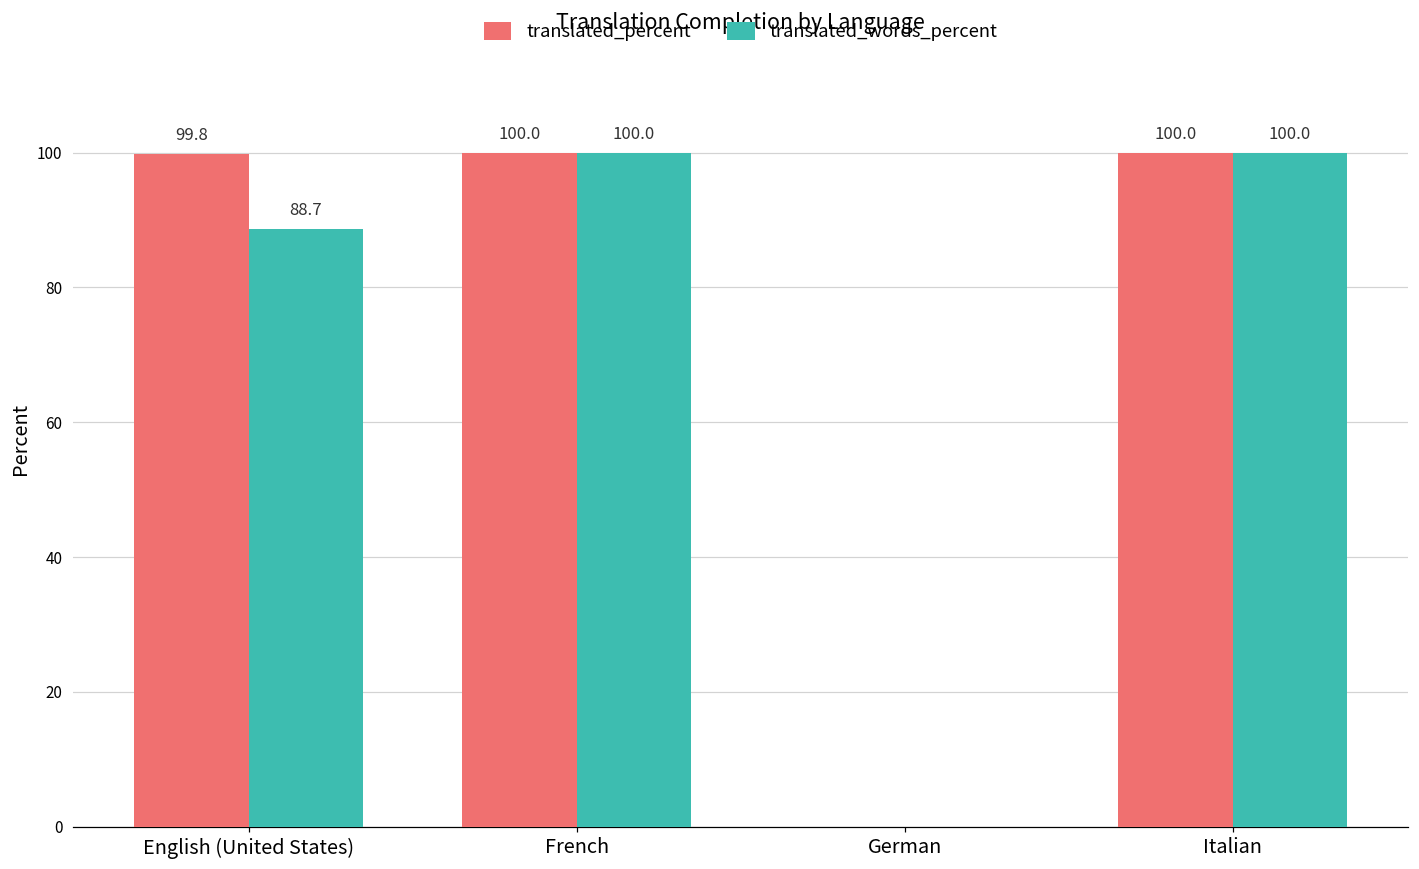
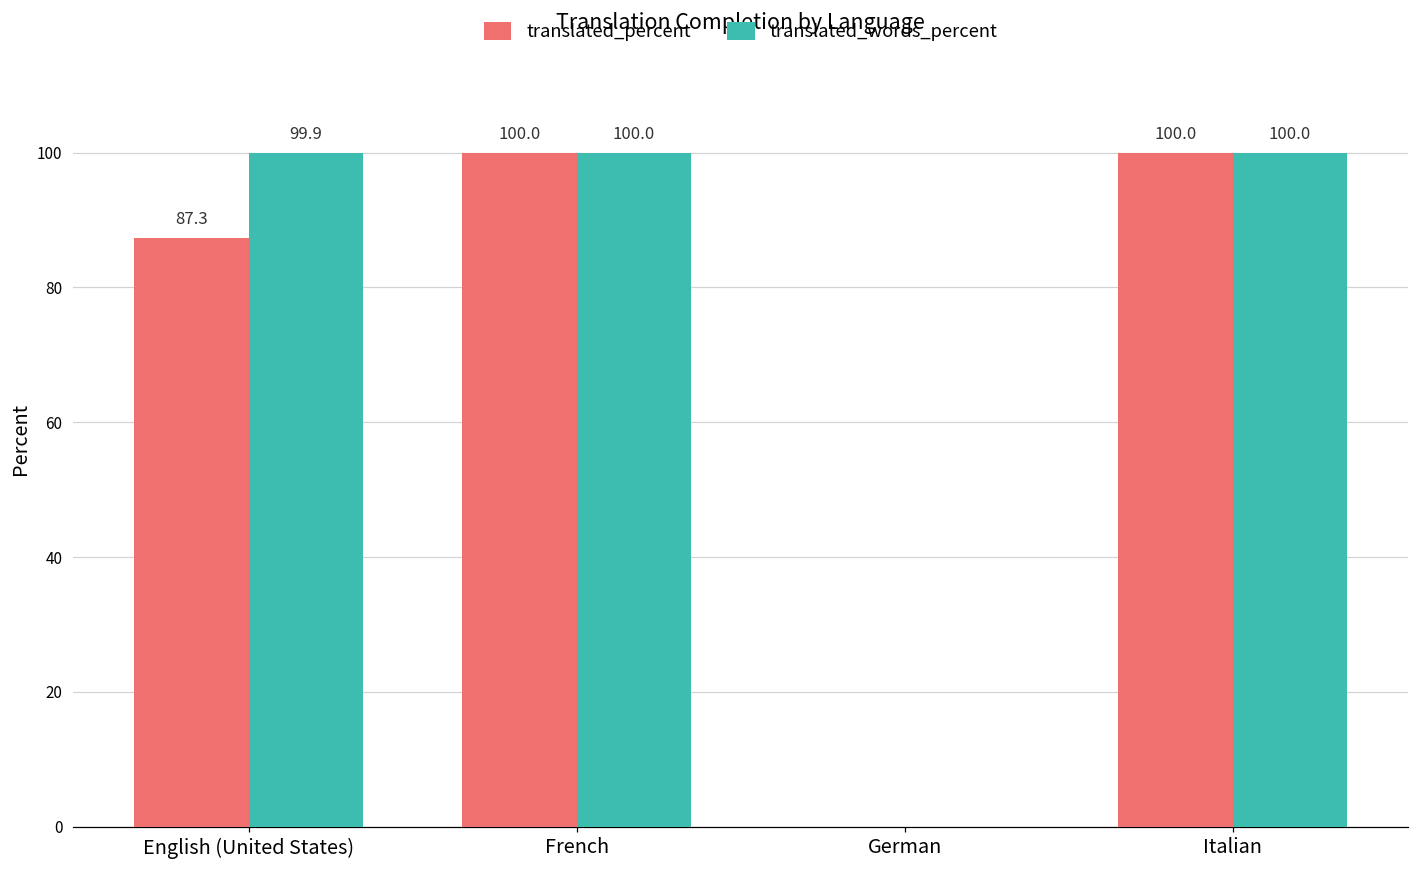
translated_percent, English (United States): 99.8 -> 87.3
translated_words_percent, English (United States): 88.7 -> 99.9
